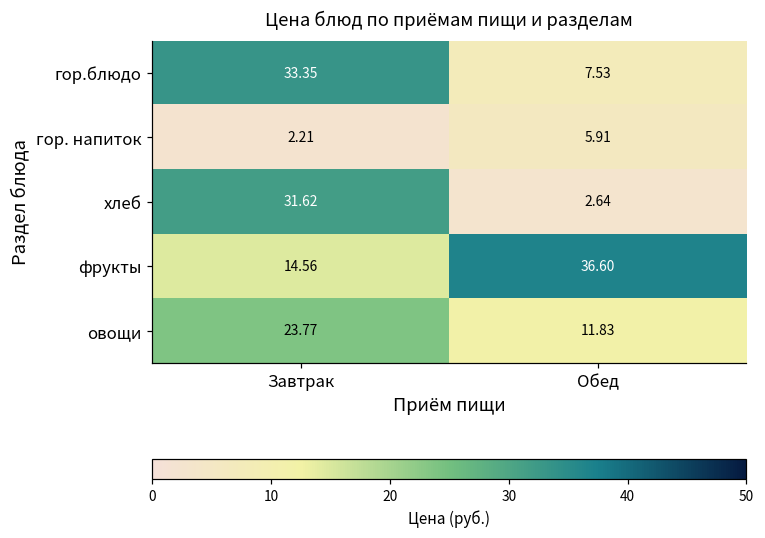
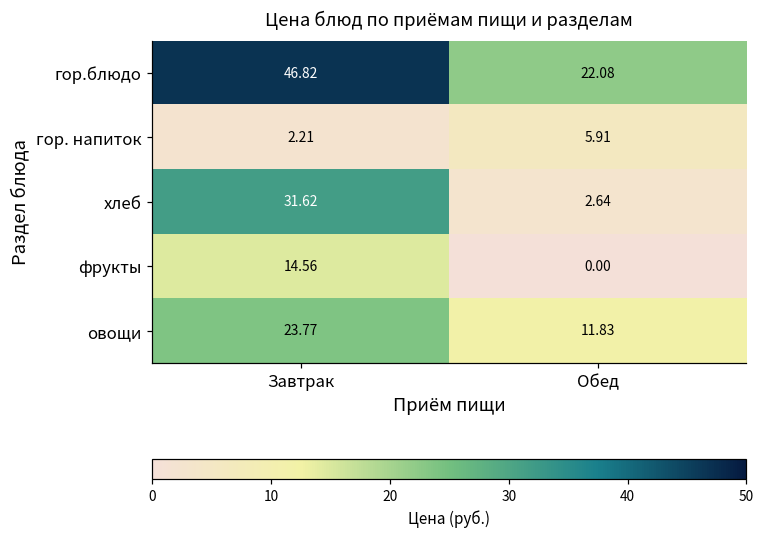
гор.блюдо, Завтрак: 33.35 -> 46.82
гор.блюдо, Обед: 7.53 -> 22.08
фрукты, Обед: 36.60 -> 0.00
